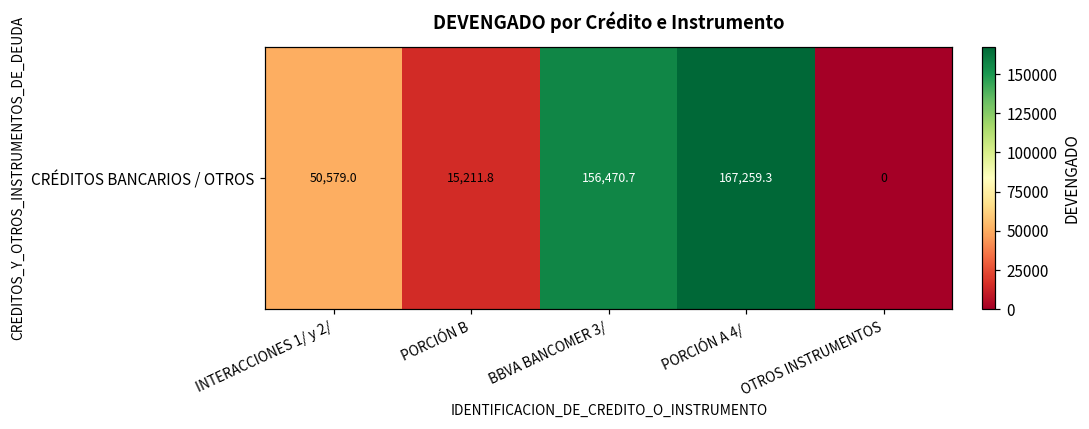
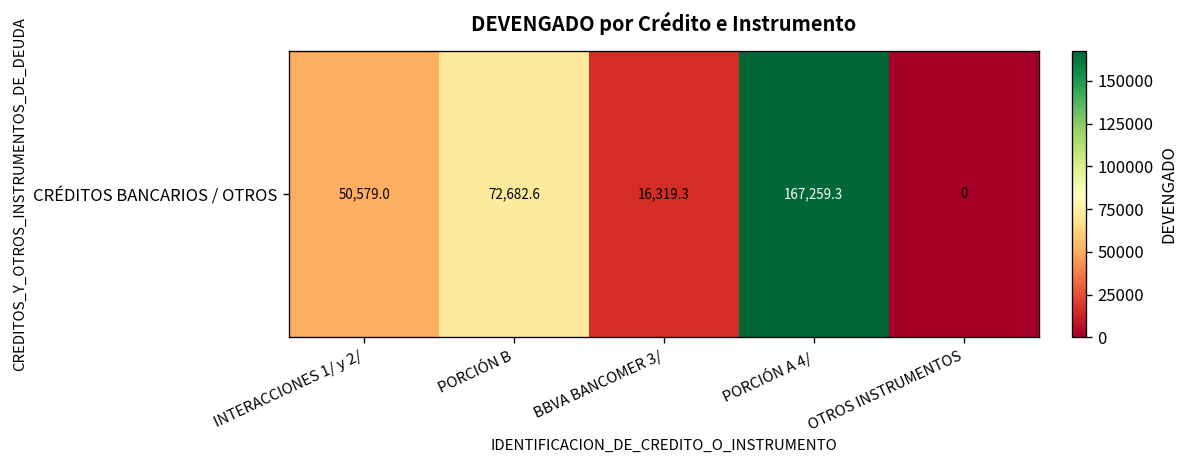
CRÉDITOS BANCARIOS / OTROS, PORCIÓN B: 15,211.8 -> 72,682.6
CRÉDITOS BANCARIOS / OTROS, BBVA BANCOMER 3/: 156,470.7 -> 16,319.3
